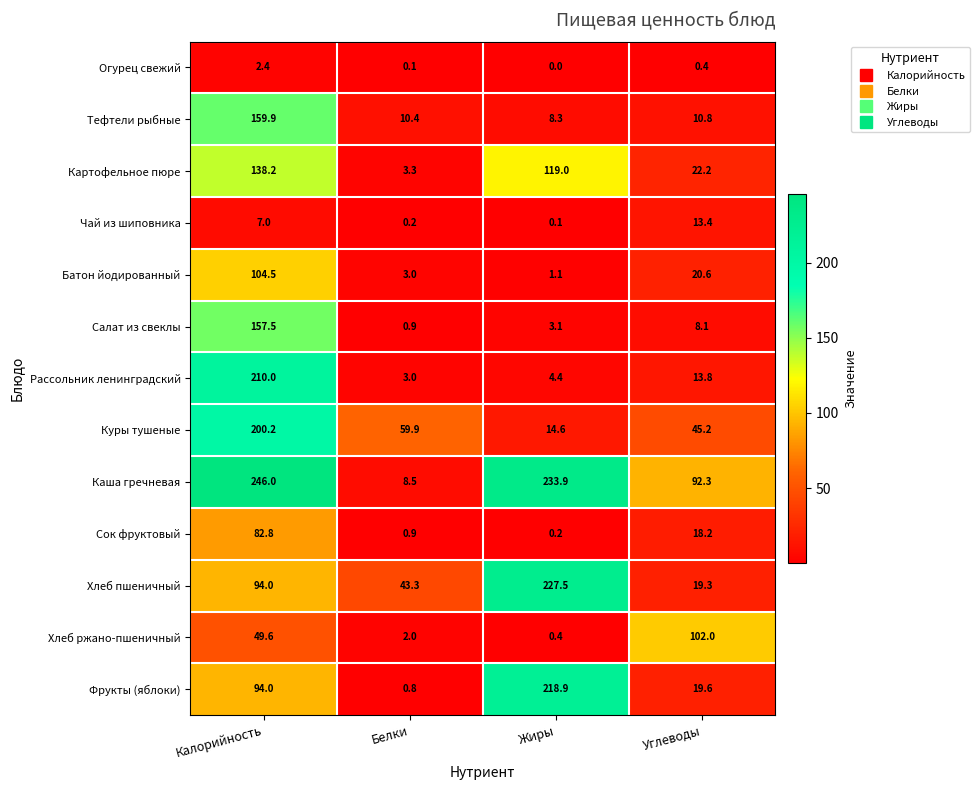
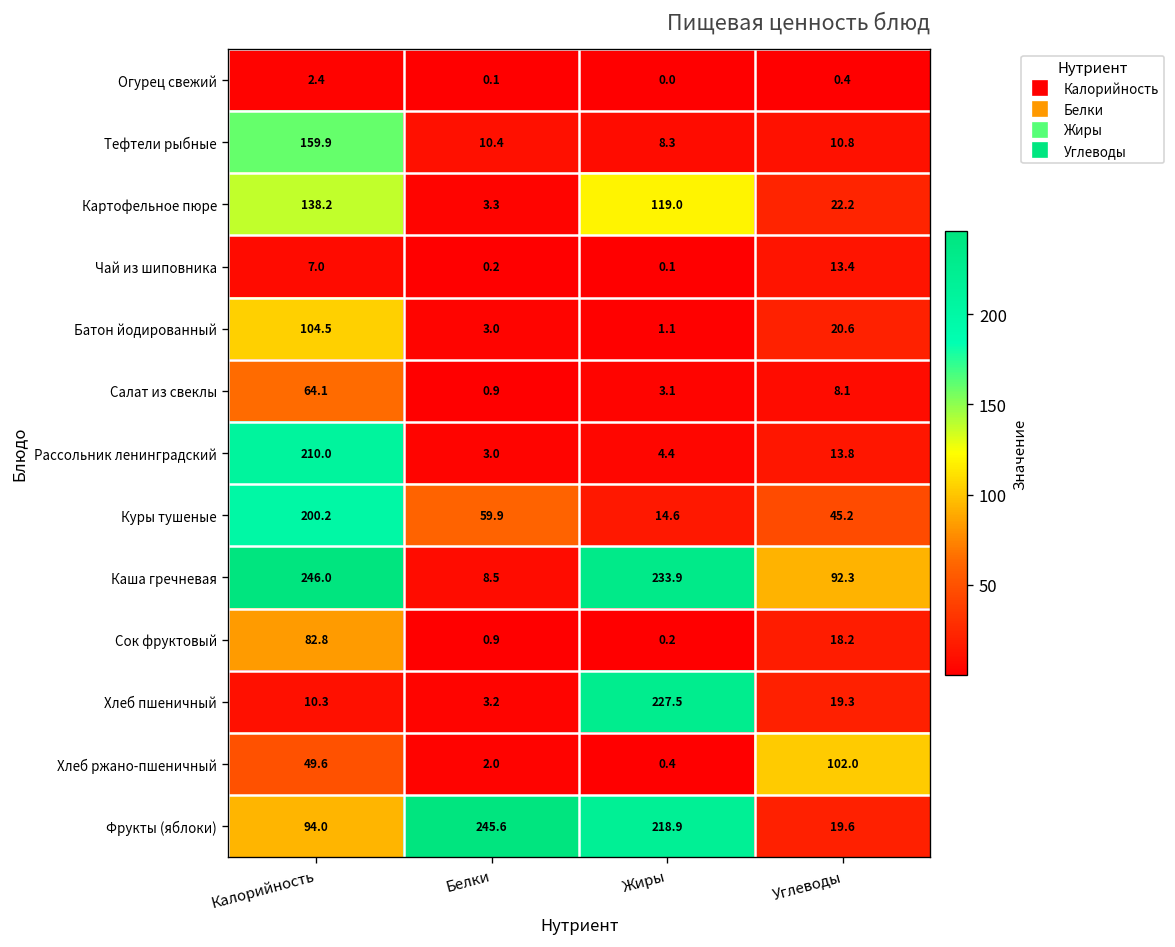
Салат из свеклы, Калорийность: 157.5 -> 64.1
Хлеб пшеничный, Калорийность: 94.0 -> 10.3
Хлеб пшеничный, Белки: 43.3 -> 3.2
Фрукты (яблоки), Белки: 0.8 -> 245.6
